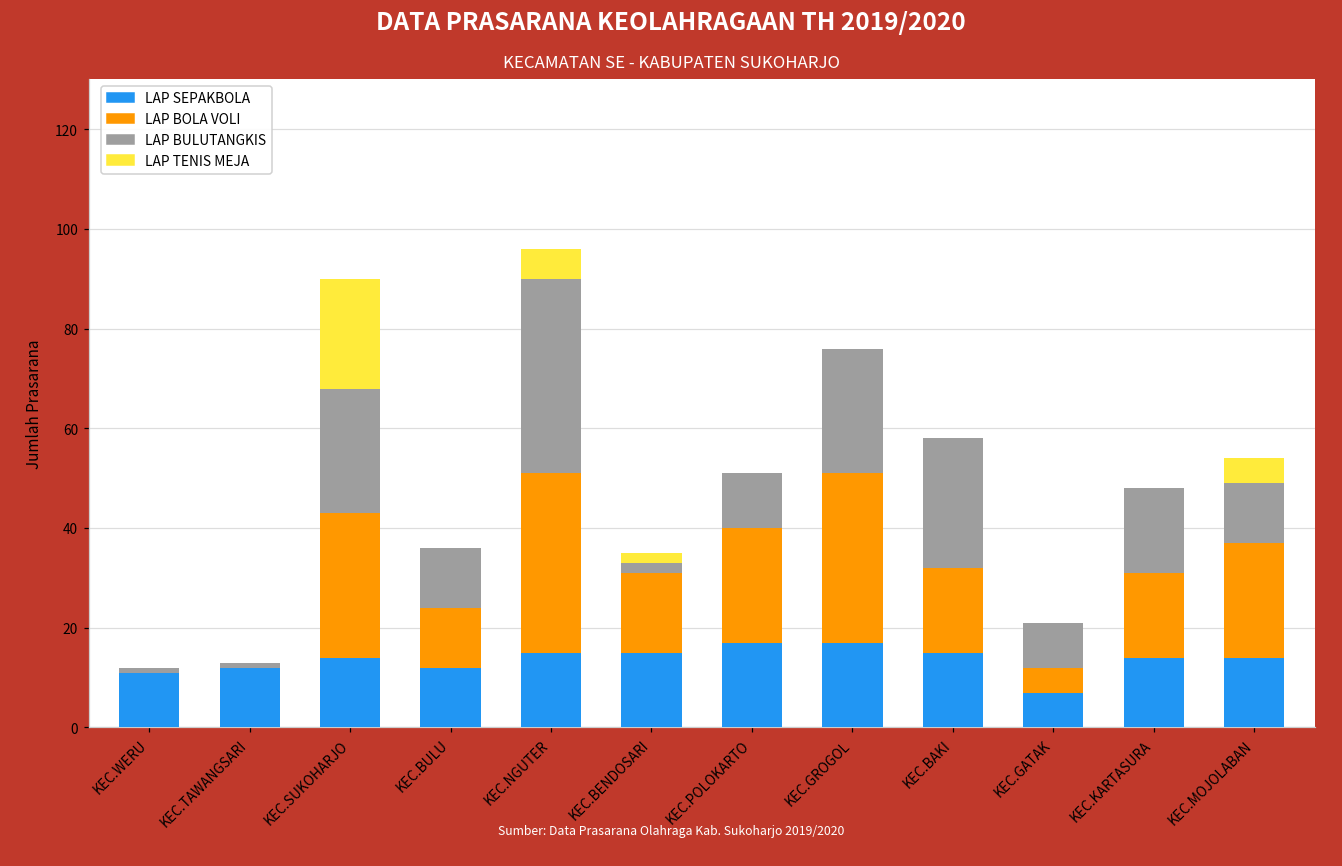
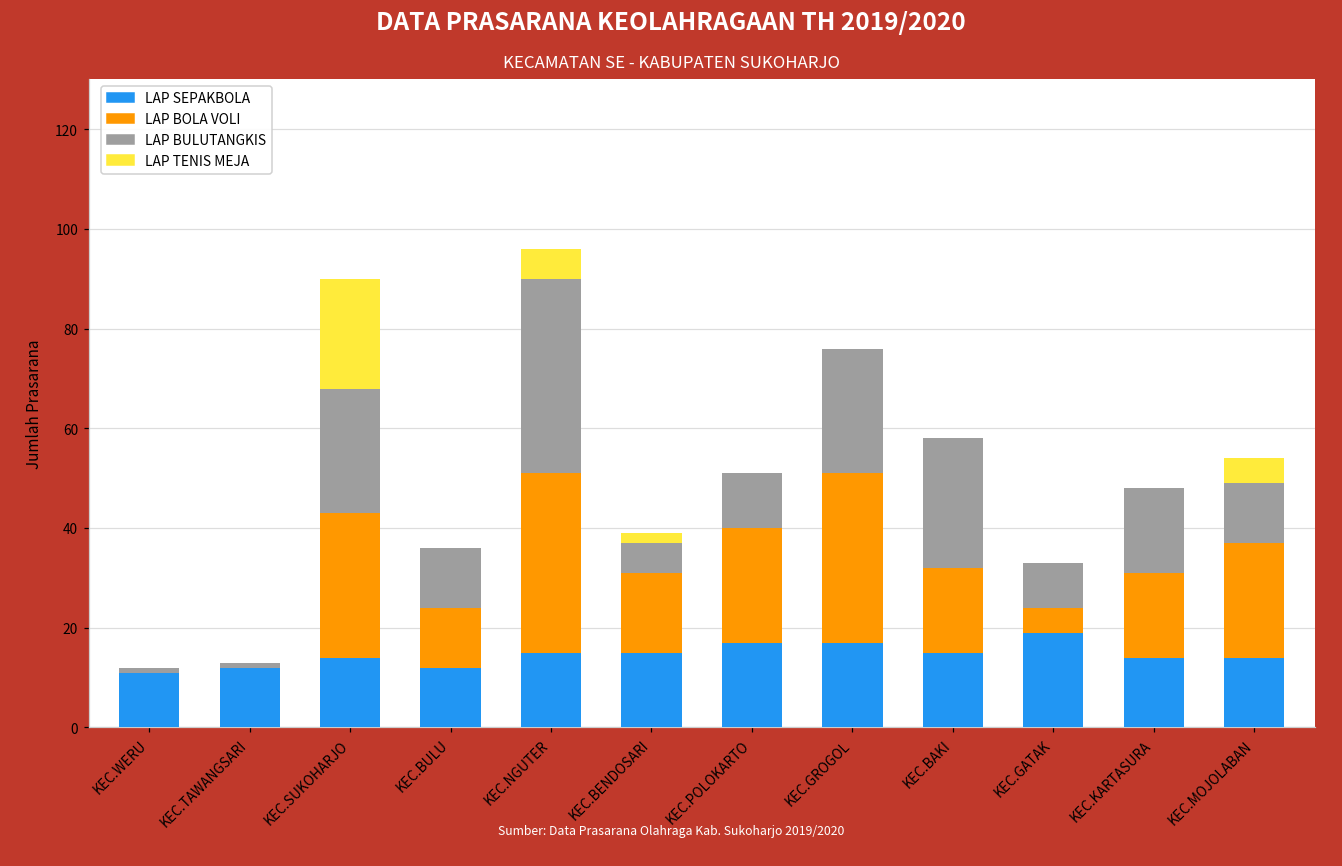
LAP BULUTANGKIS, KEC.BENDOSARI: 2 -> 6
LAP SEPAKBOLA, KEC.GATAK: 7 -> 19
